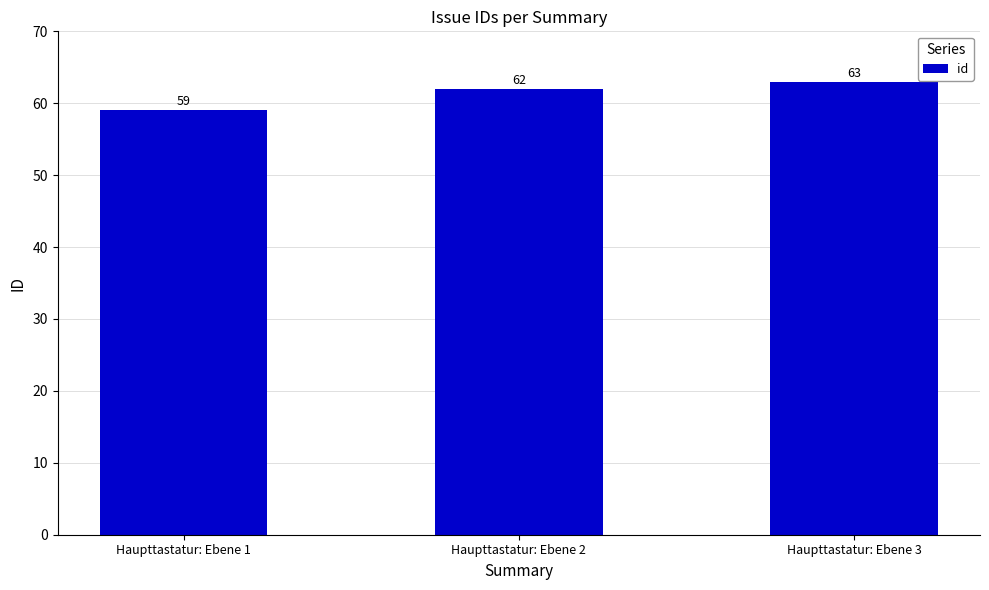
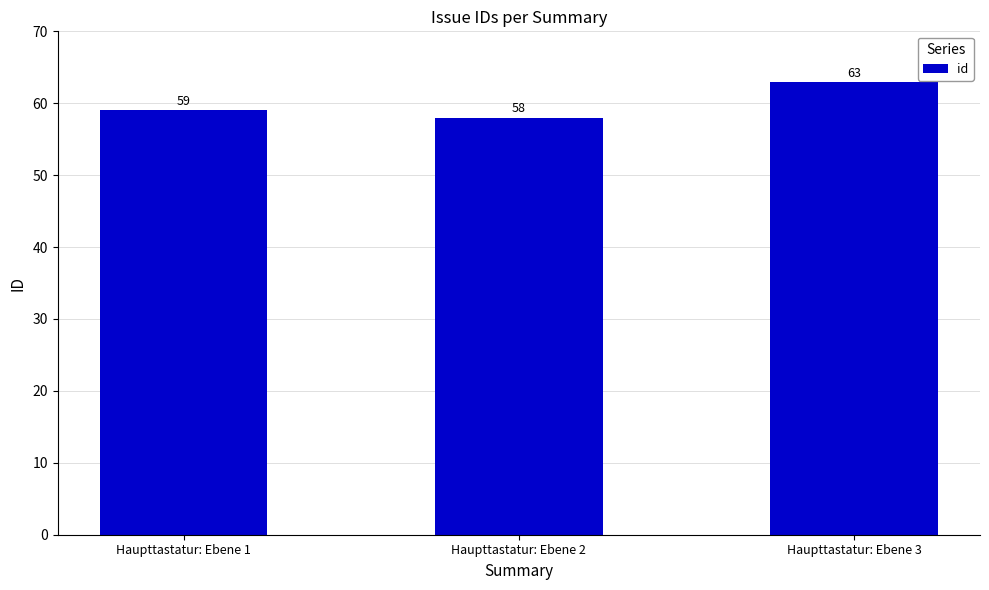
Haupttastatur: Ebene 2: 62 -> 58
